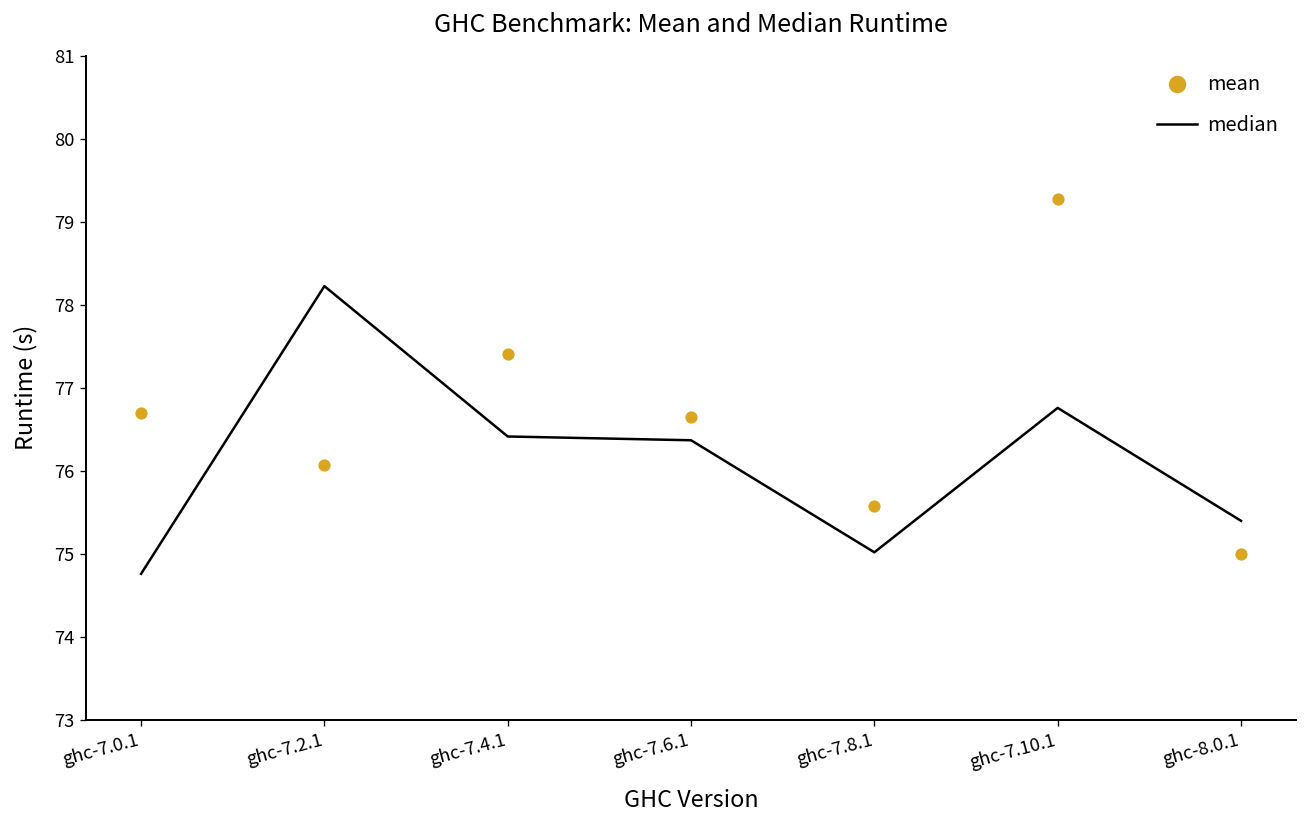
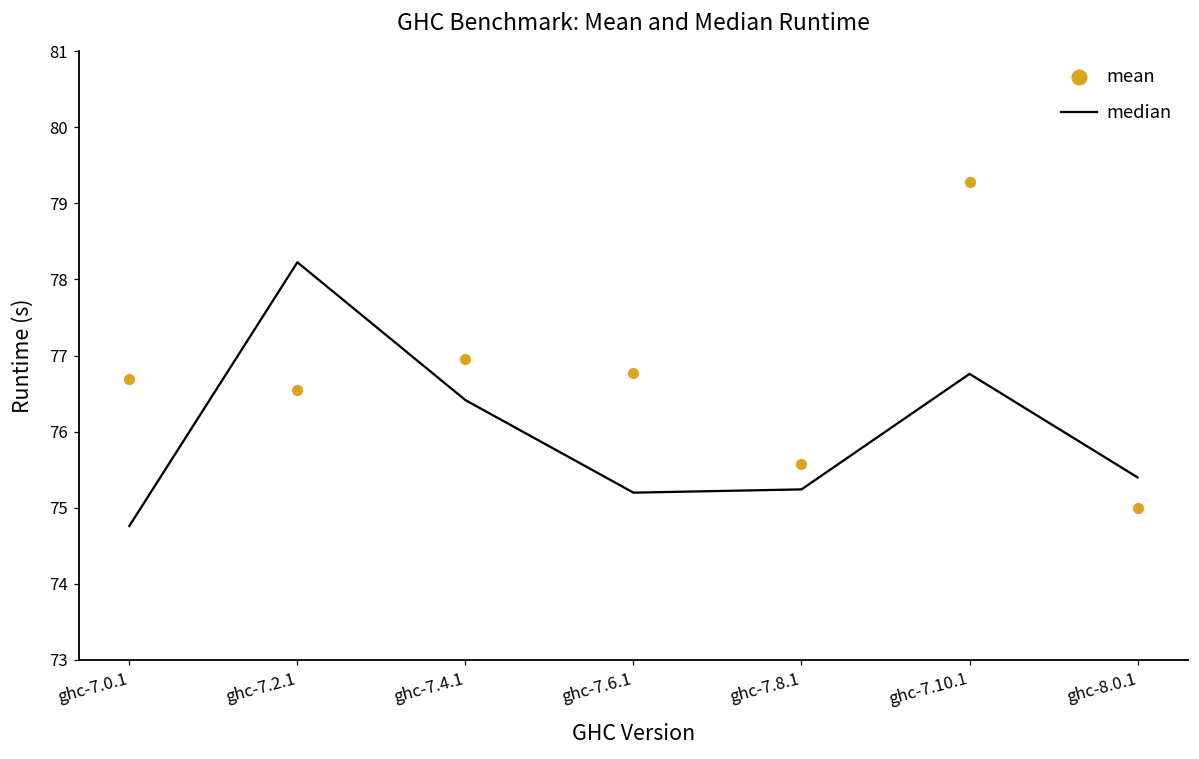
mean, ghc-7.2.1: 76.1 -> 76.5
mean, ghc-7.4.1: 77.4 -> 77.0
median, ghc-7.6.1: 76.4 -> 75.2
mean, ghc-7.6.1: 76.6 -> 76.8
median, ghc-7.8.1: 75.0 -> 75.2
